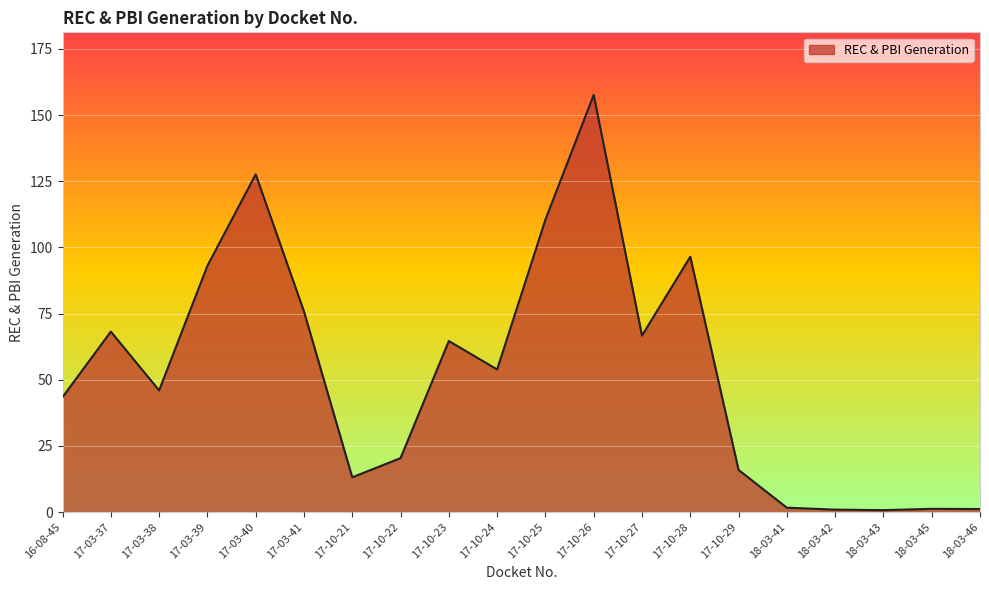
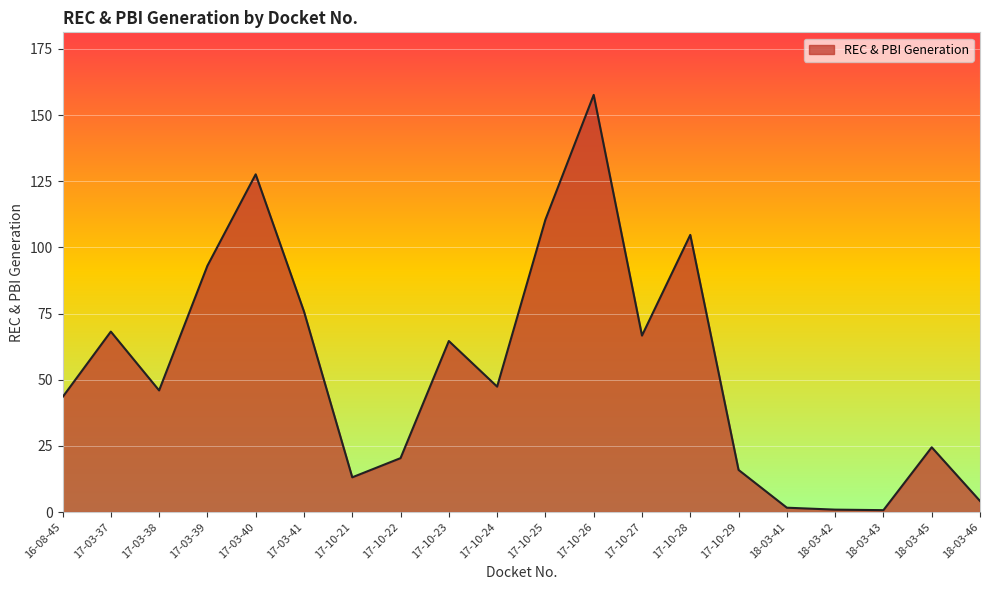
17-10-24: 54 -> 47
17-10-28: 96 -> 105
18-03-45: 1 -> 24
18-03-46: 1 -> 4
